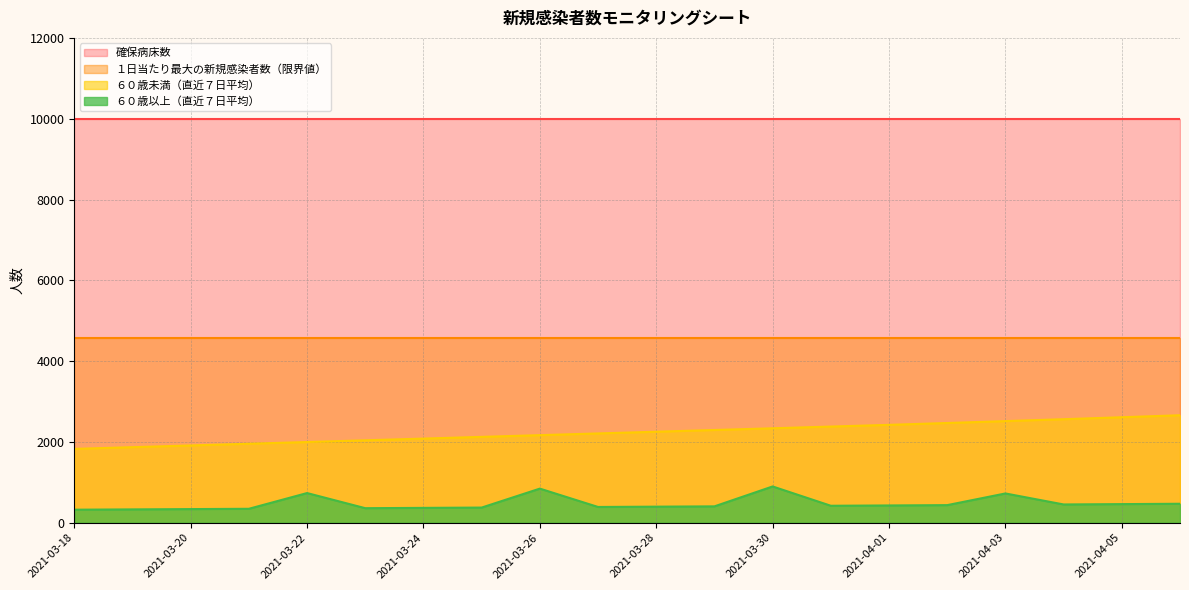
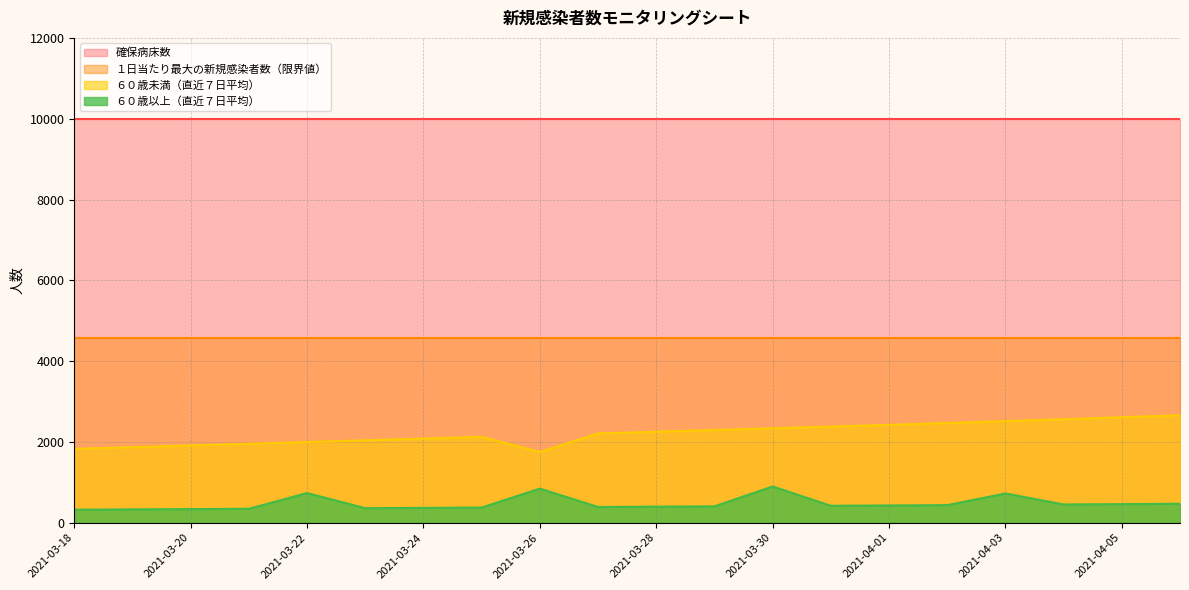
６０歳未満（直近７日平均）, 2021-03-26: 2200 -> 1800
